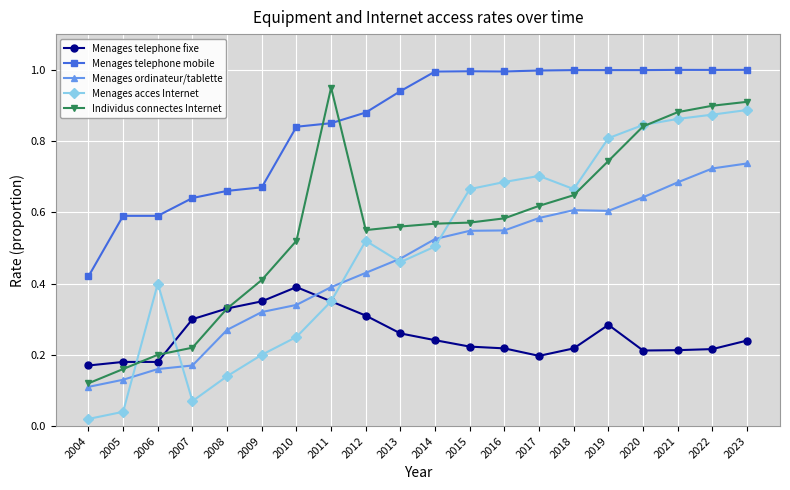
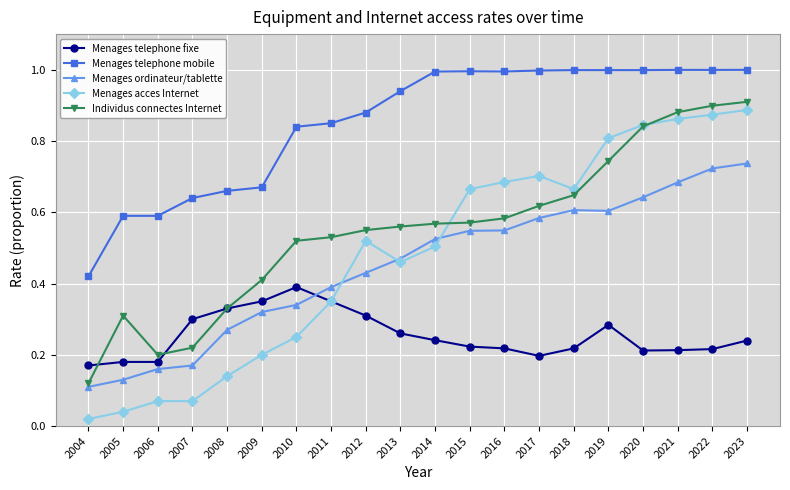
Individus connectes Internet, 2005: 0.16 -> 0.31
Menages acces Internet, 2006: 0.40 -> 0.07
Individus connectes Internet, 2011: 0.95 -> 0.53
